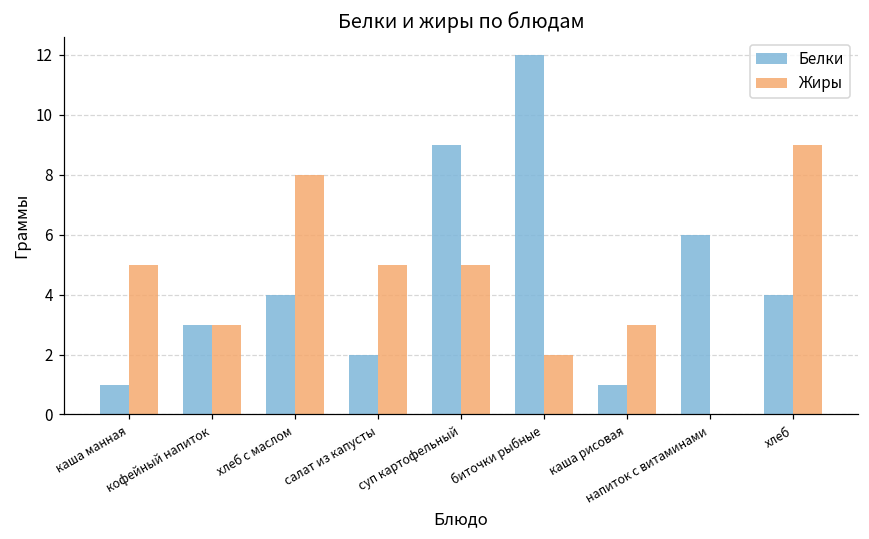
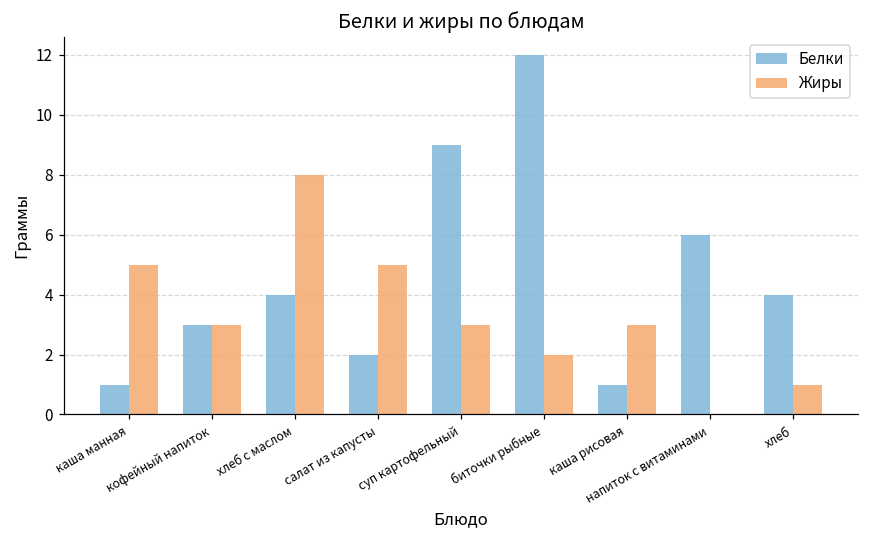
Жиры, суп картофельный: 5 -> 3
Жиры, хлеб: 9 -> 1
